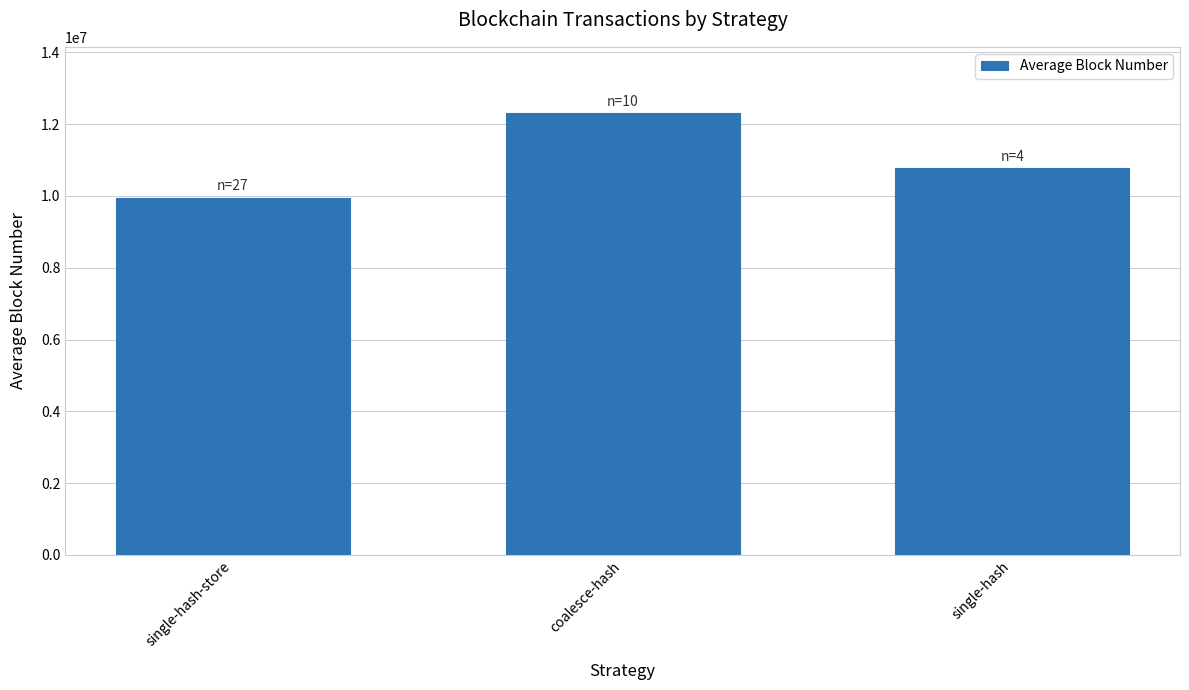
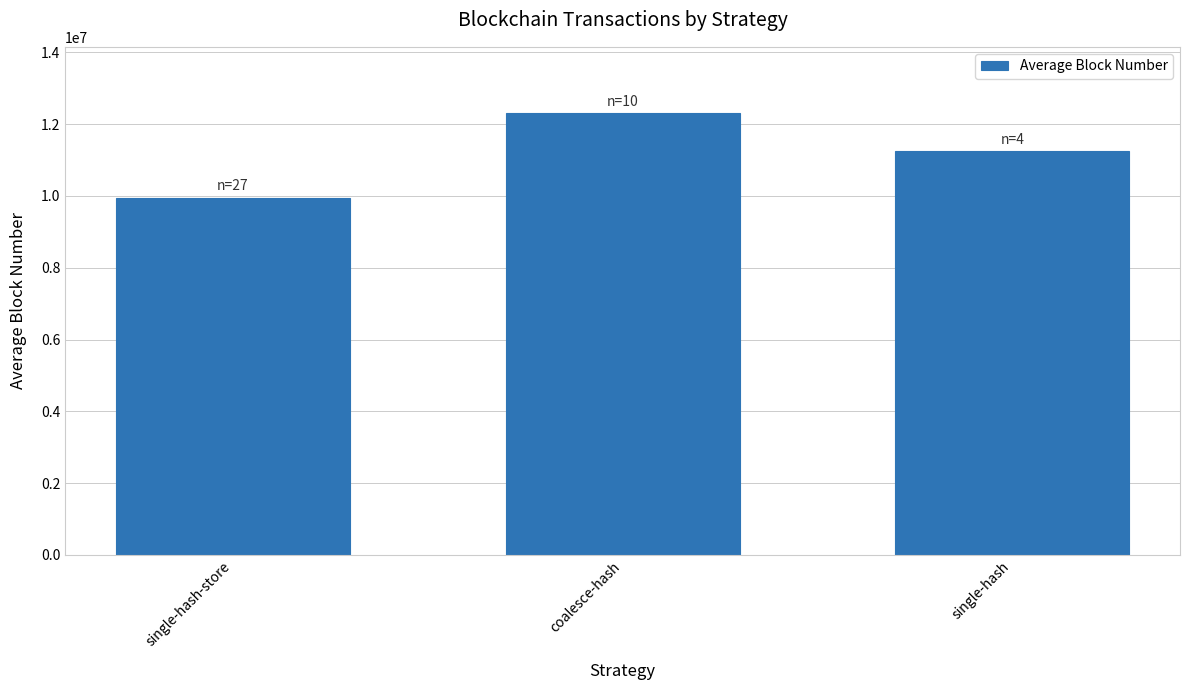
single-hash: 10800000 -> 11200000
